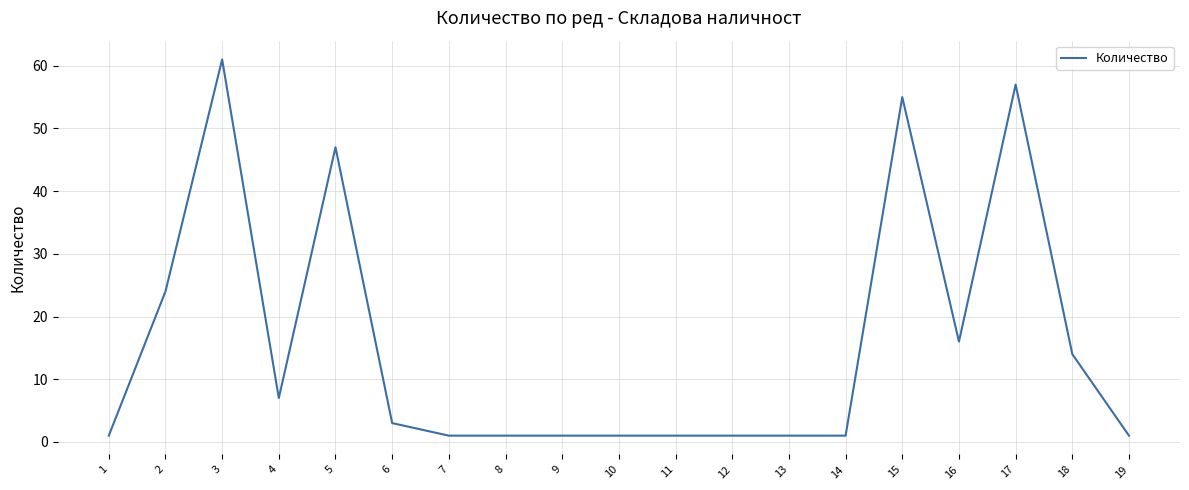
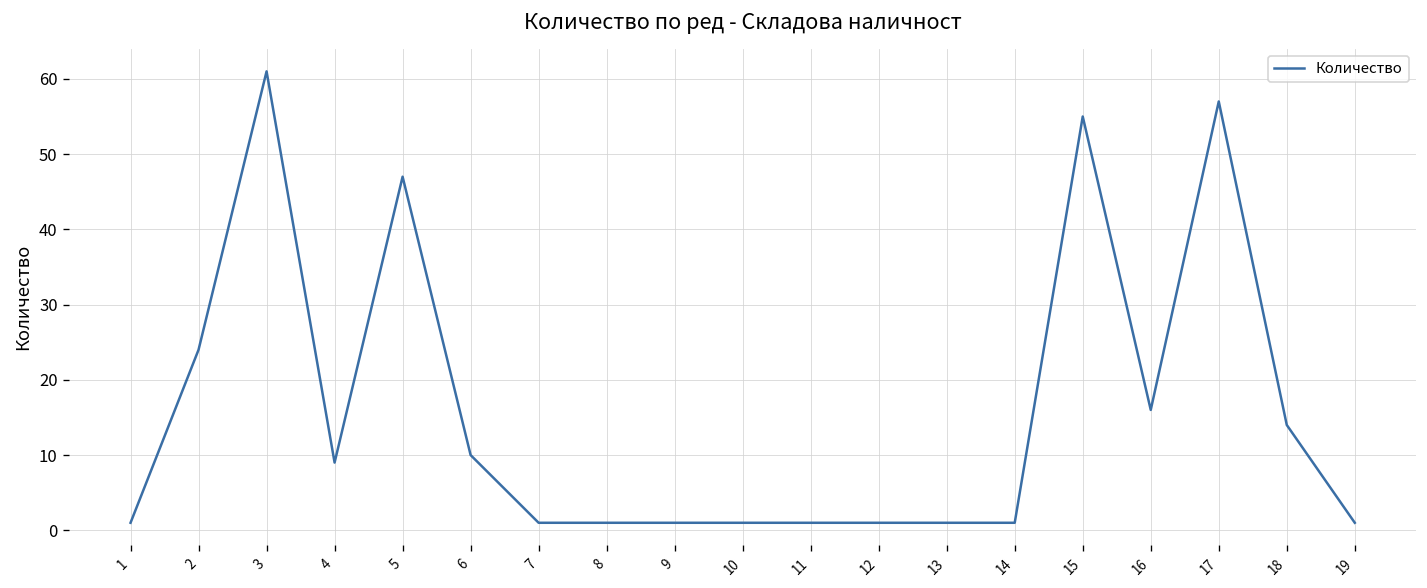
4: 7 -> 9
6: 3 -> 10
